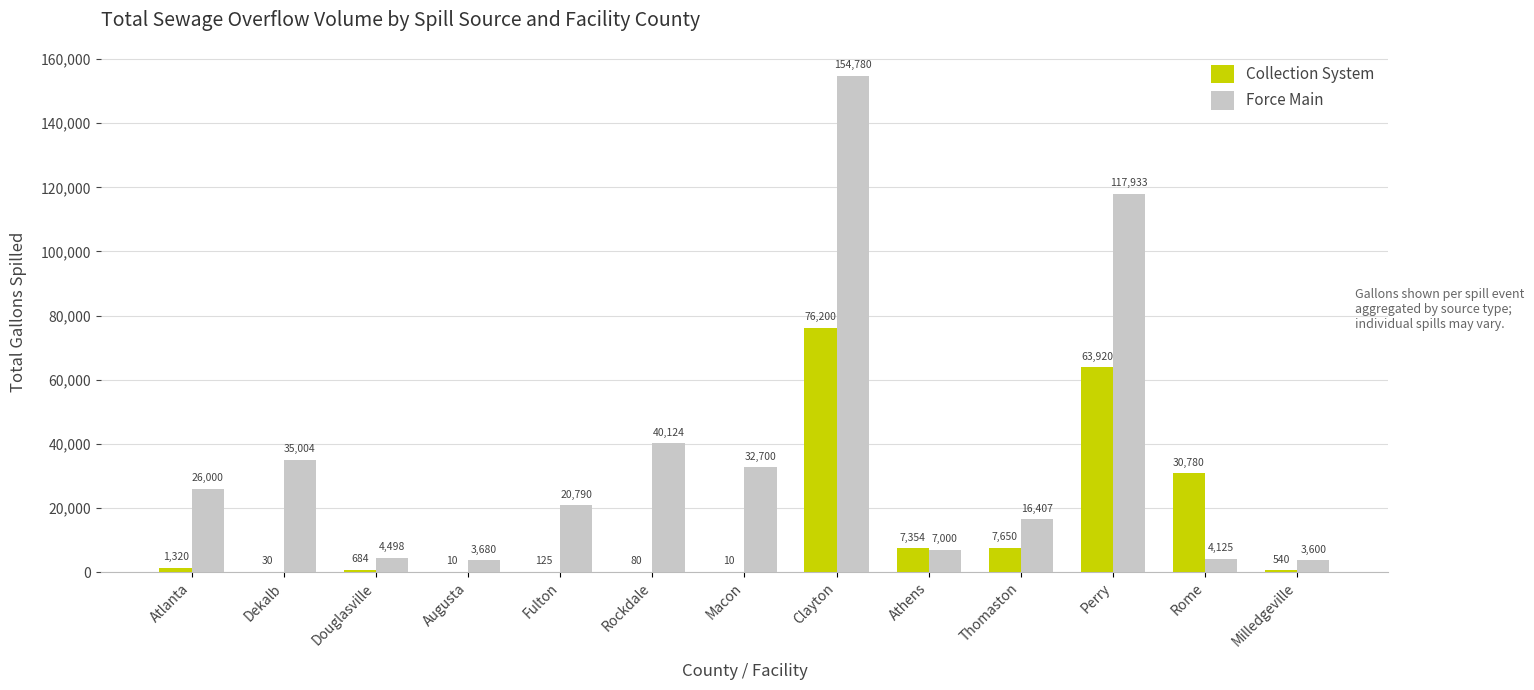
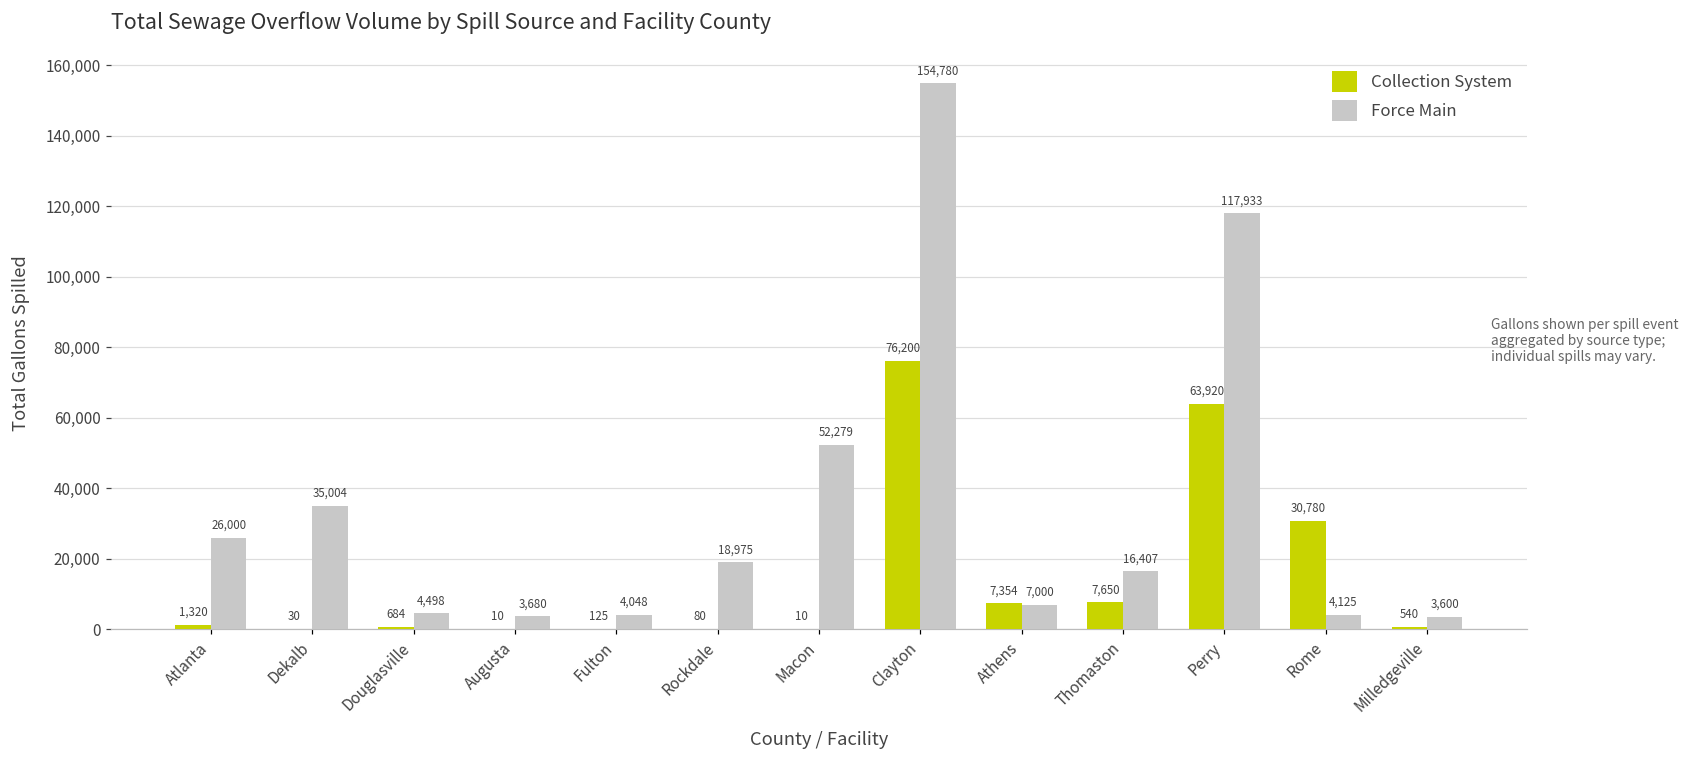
Force Main, Fulton: 20,790 -> 4,048
Force Main, Rockdale: 40,124 -> 18,975
Force Main, Macon: 32,700 -> 52,279
